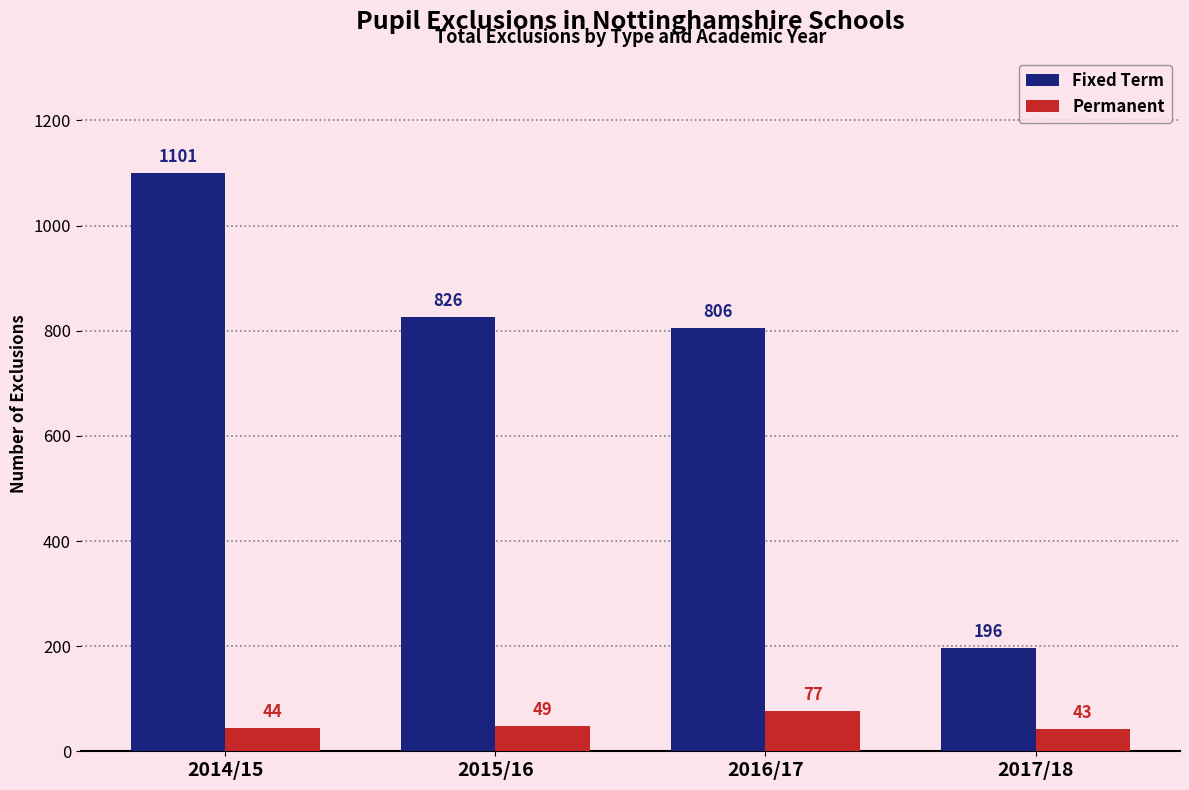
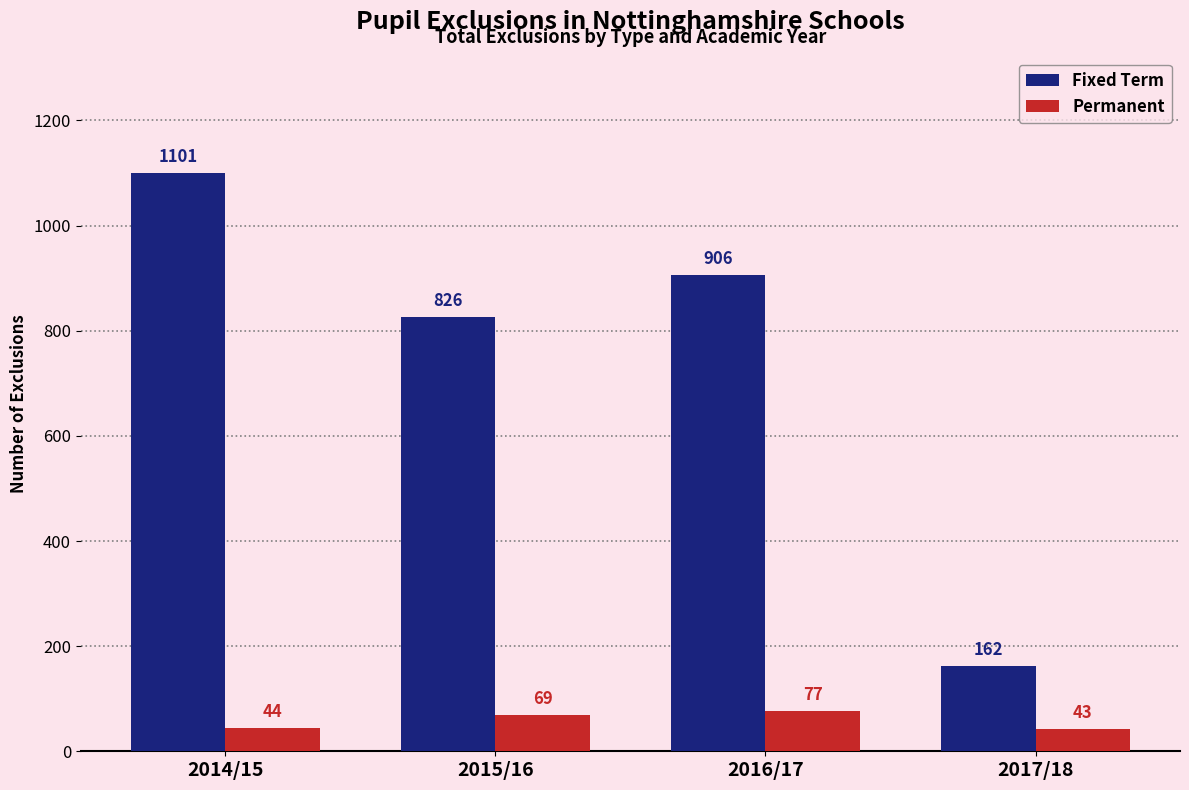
Permanent, 2015/16: 49 -> 69
Fixed Term, 2016/17: 806 -> 906
Fixed Term, 2017/18: 196 -> 162
